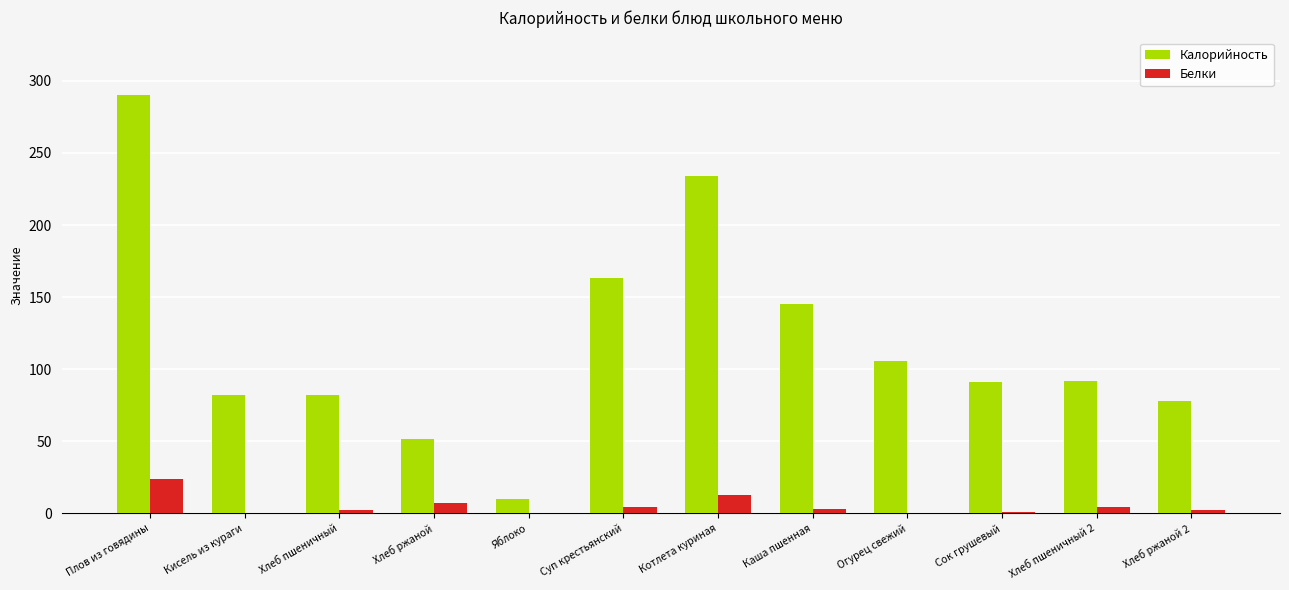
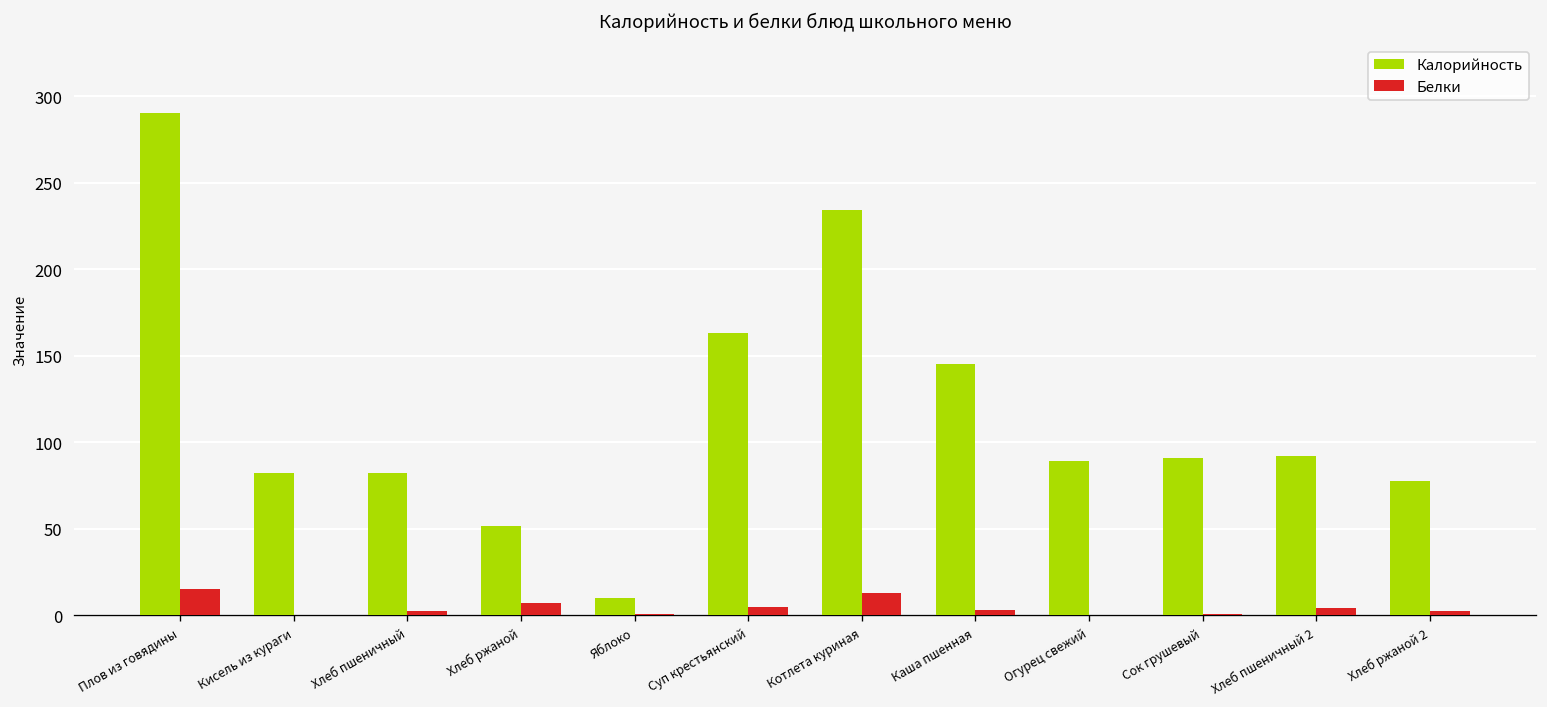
Белки, Плов из говядины: 24 -> 15
Калорийность, Огурец свежий: 106 -> 89
